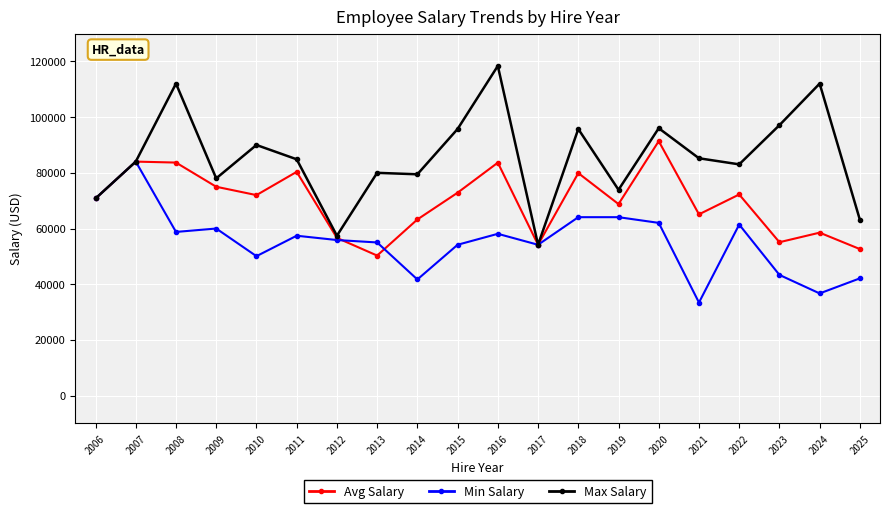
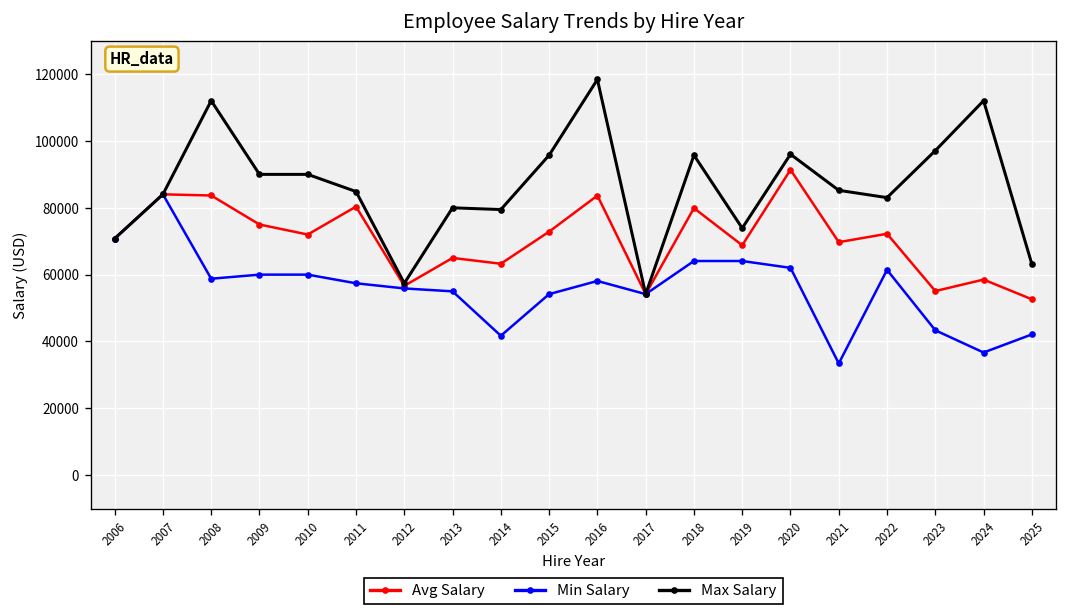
Max Salary, 2009: 78000 -> 90000
Min Salary, 2010: 50000 -> 60000
Avg Salary, 2013: 50000 -> 65000
Avg Salary, 2021: 65000 -> 70000
